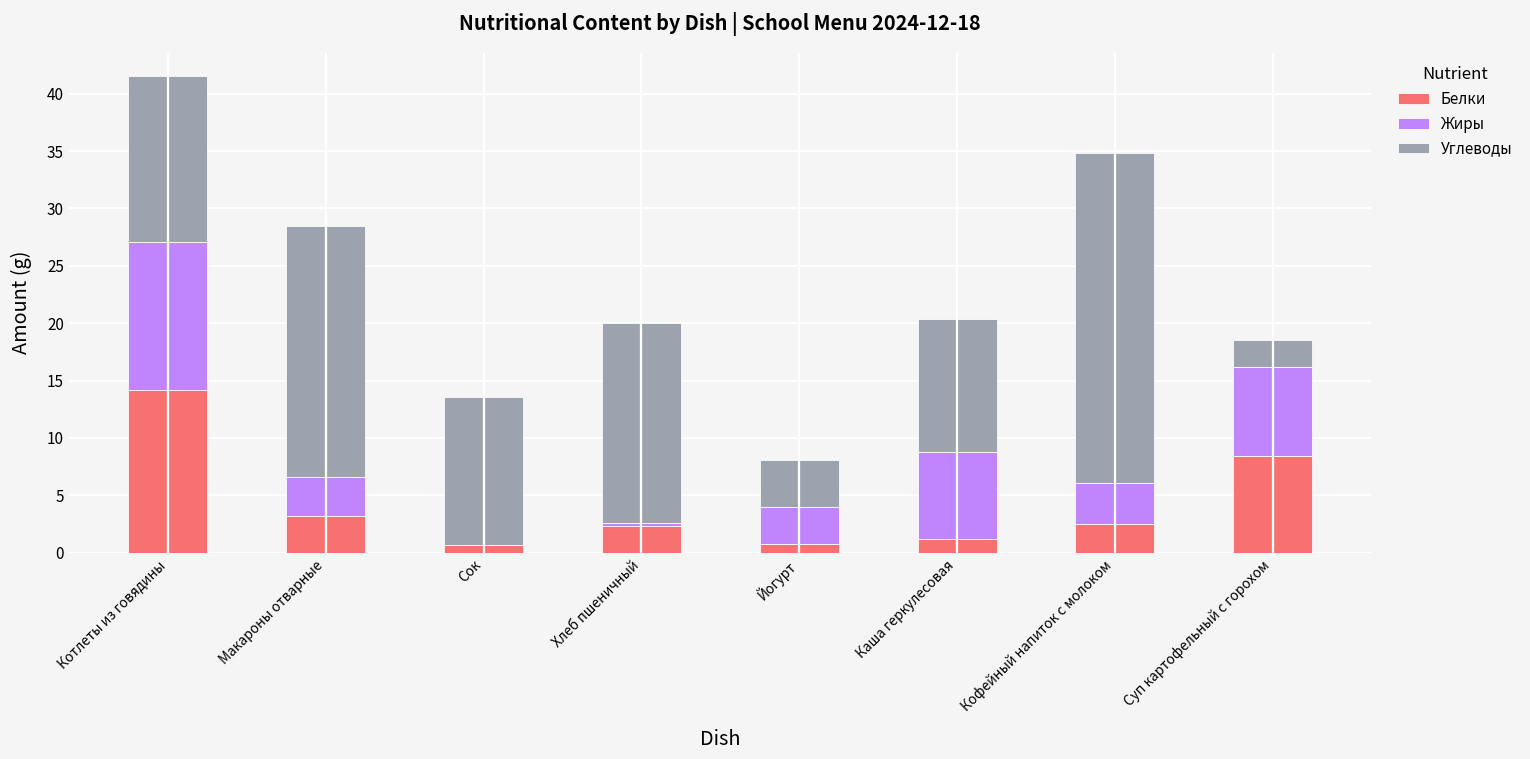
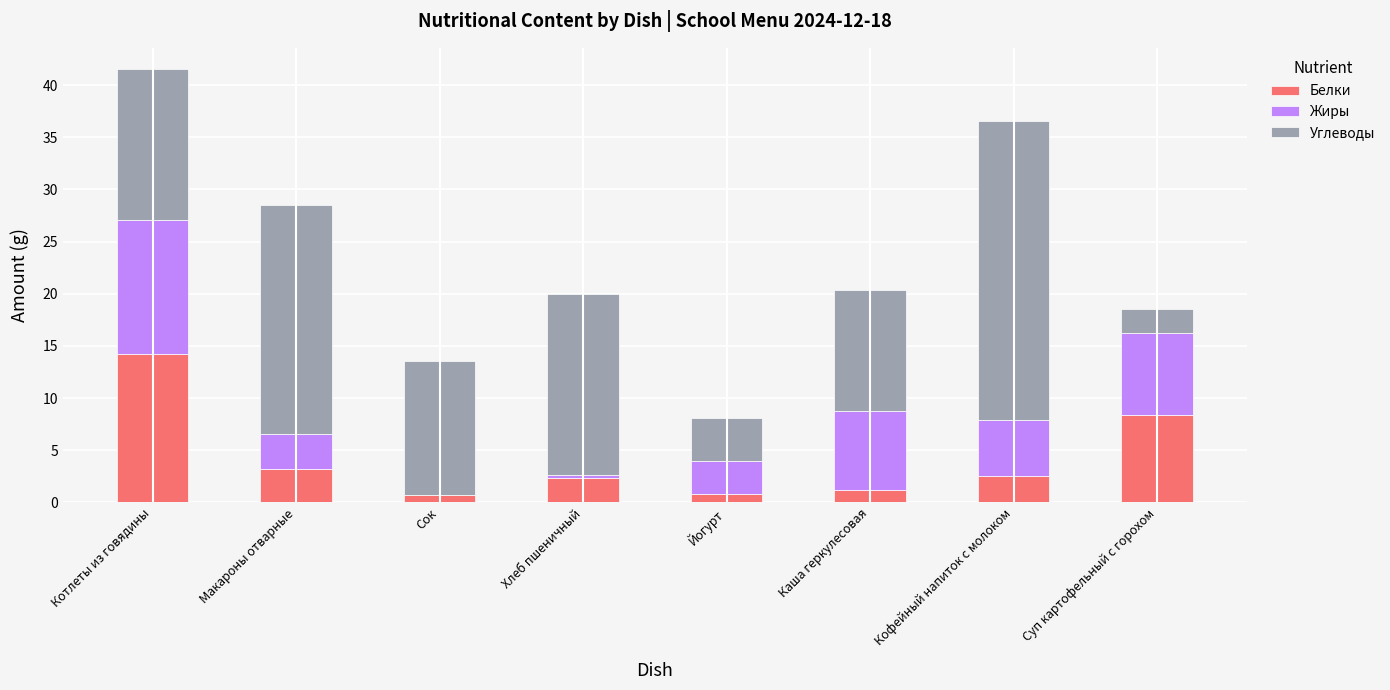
Жиры, Кофейный напиток с молоком: 3.6 -> 5.4
